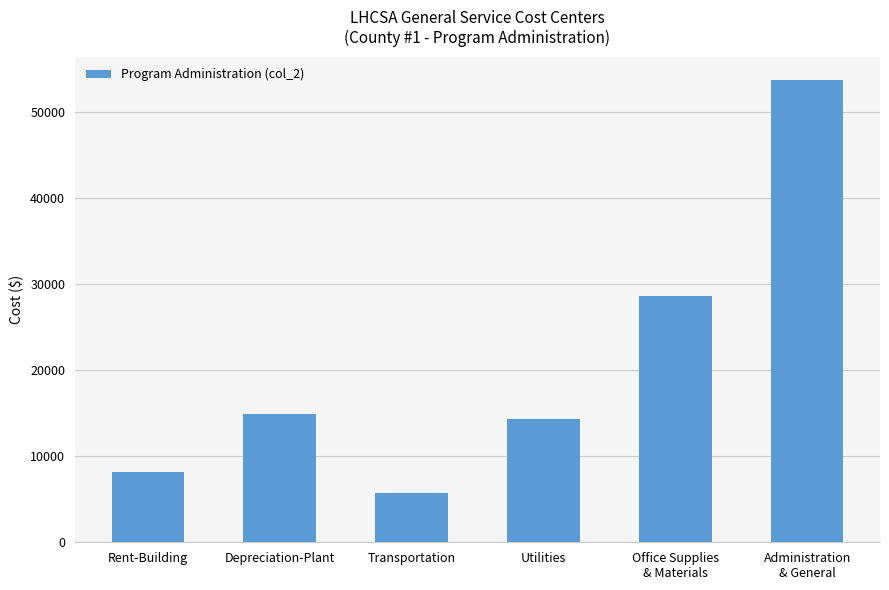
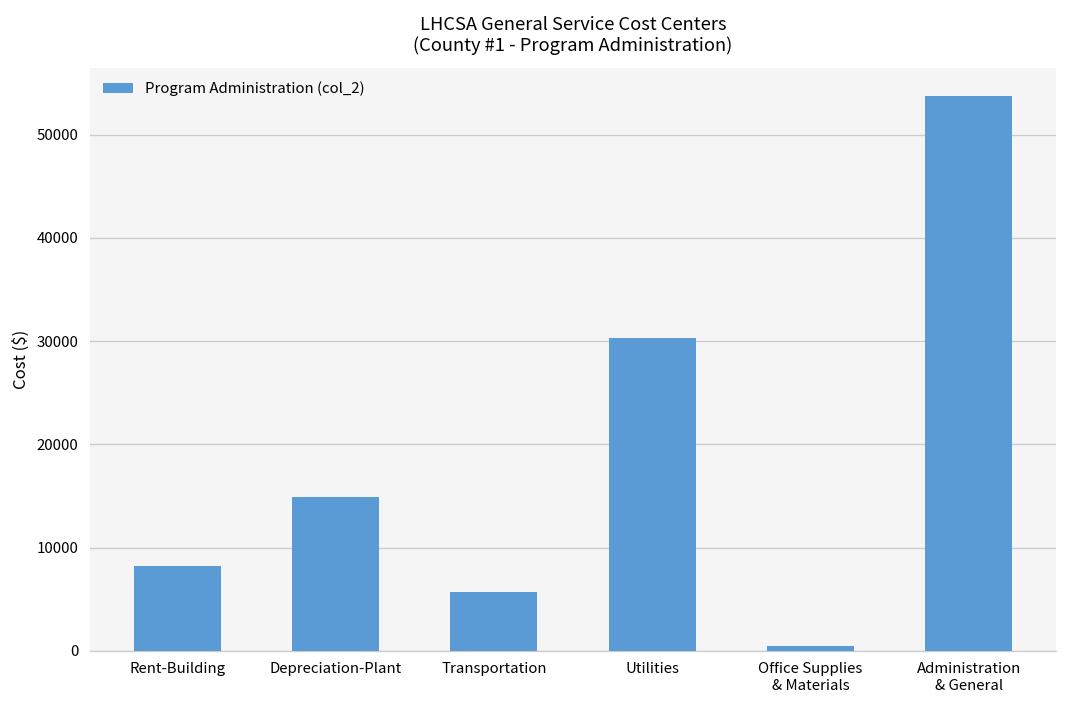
Utilities: 14000 -> 30000
Office Supplies & Materials: 29000 -> 0
